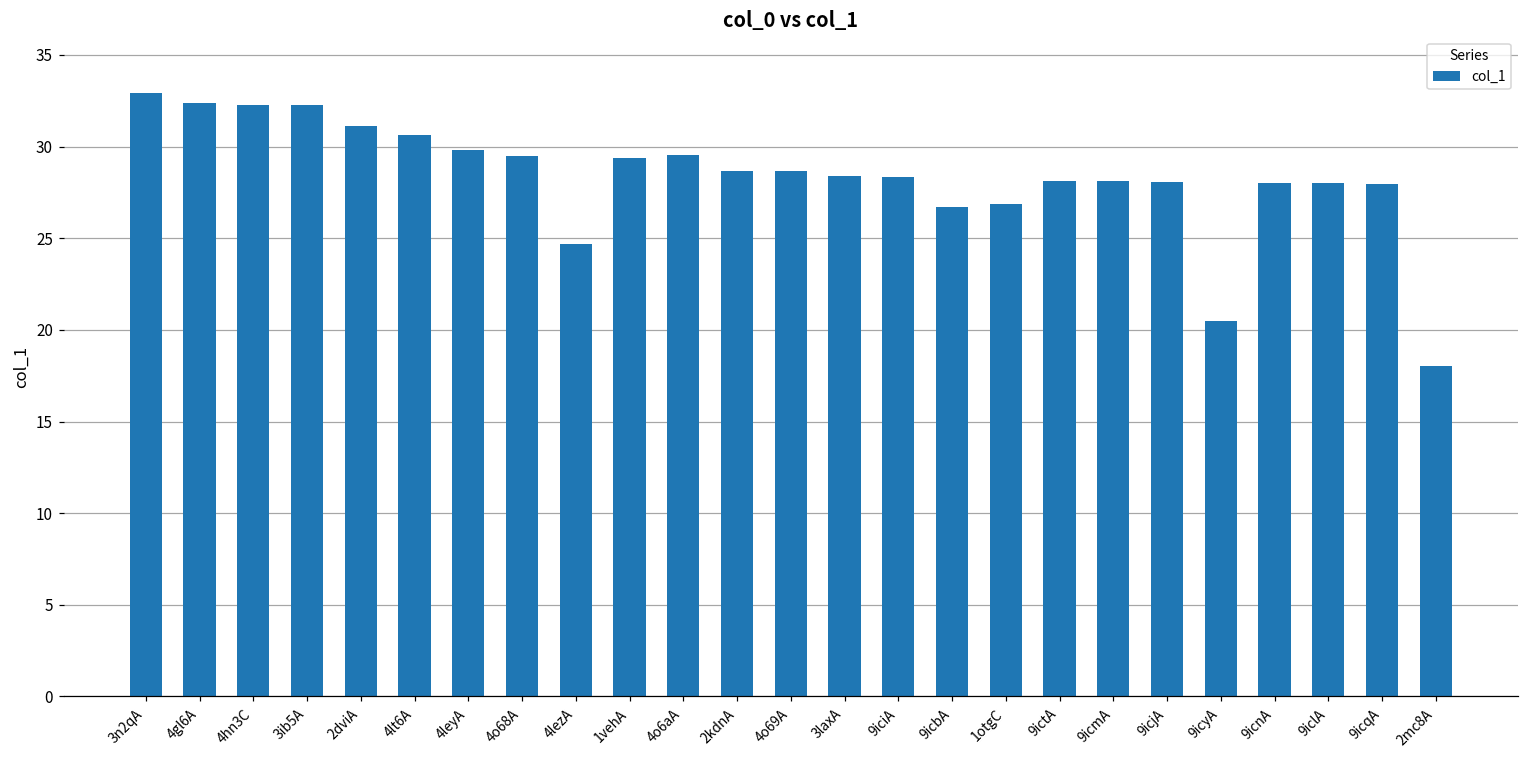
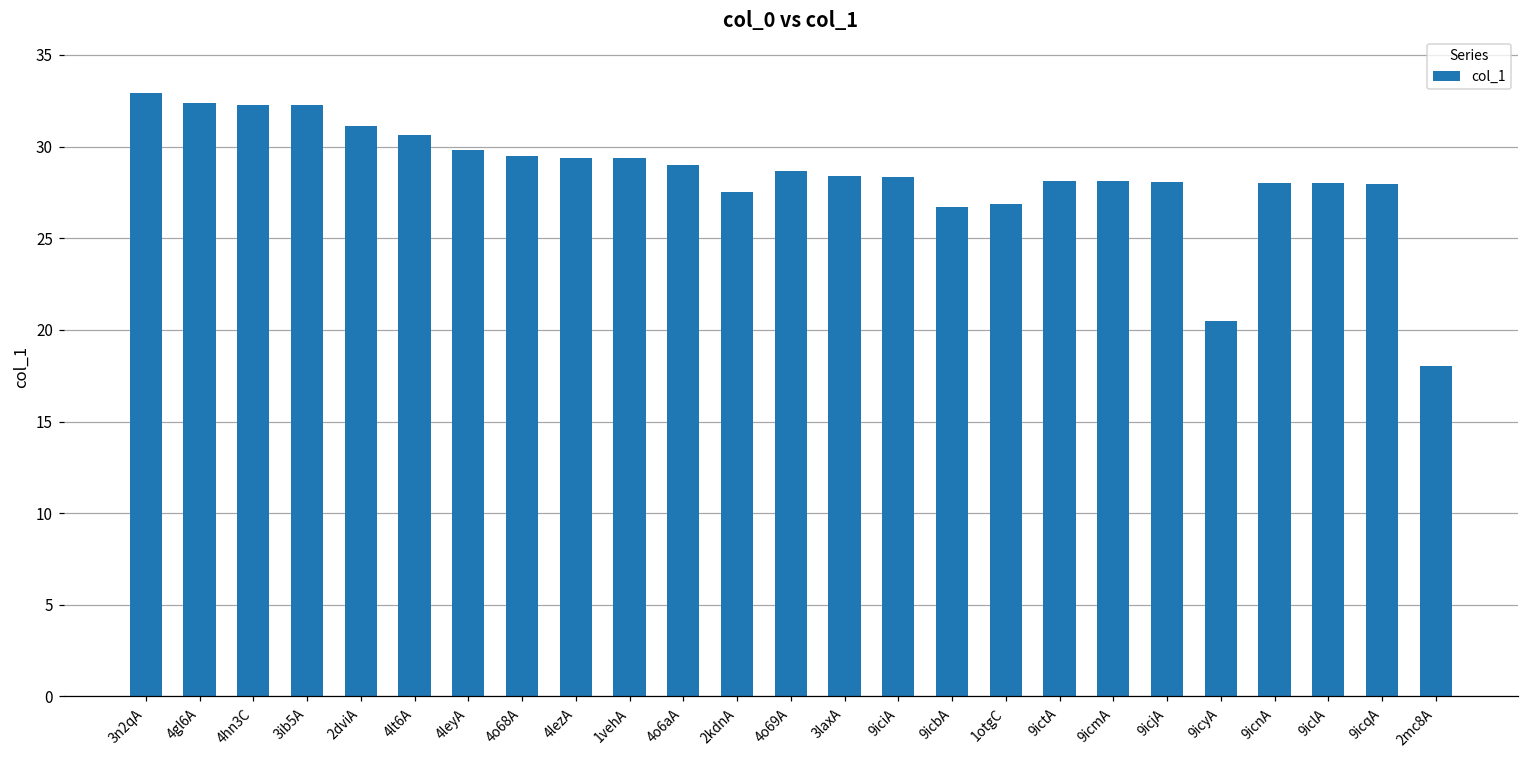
4lezA: 24.7 -> 29.4
4o6aA: 29.5 -> 29.0
2kdnA: 28.7 -> 27.5
